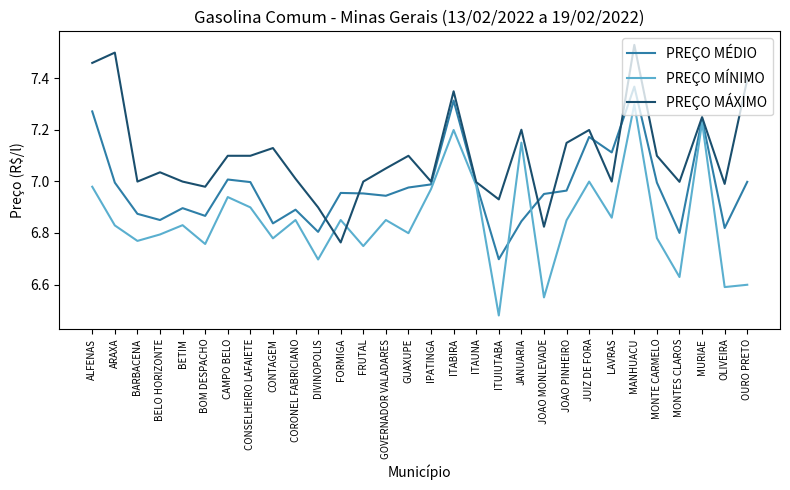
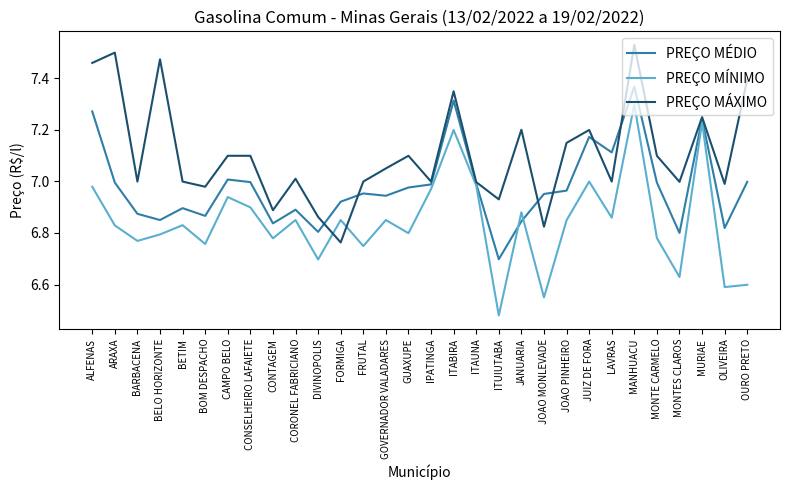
PREÇO MÁXIMO, BELO HORIZONTE: 7.04 -> 7.47
PREÇO MÁXIMO, CONTAGEM: 7.13 -> 6.89
PREÇO MÁXIMO, DIVINOPOLIS: 6.90 -> 6.86
PREÇO MÉDIO, FORMIGA: 6.96 -> 6.92
PREÇO MÍNIMO, JANUARIA: 7.15 -> 6.88
